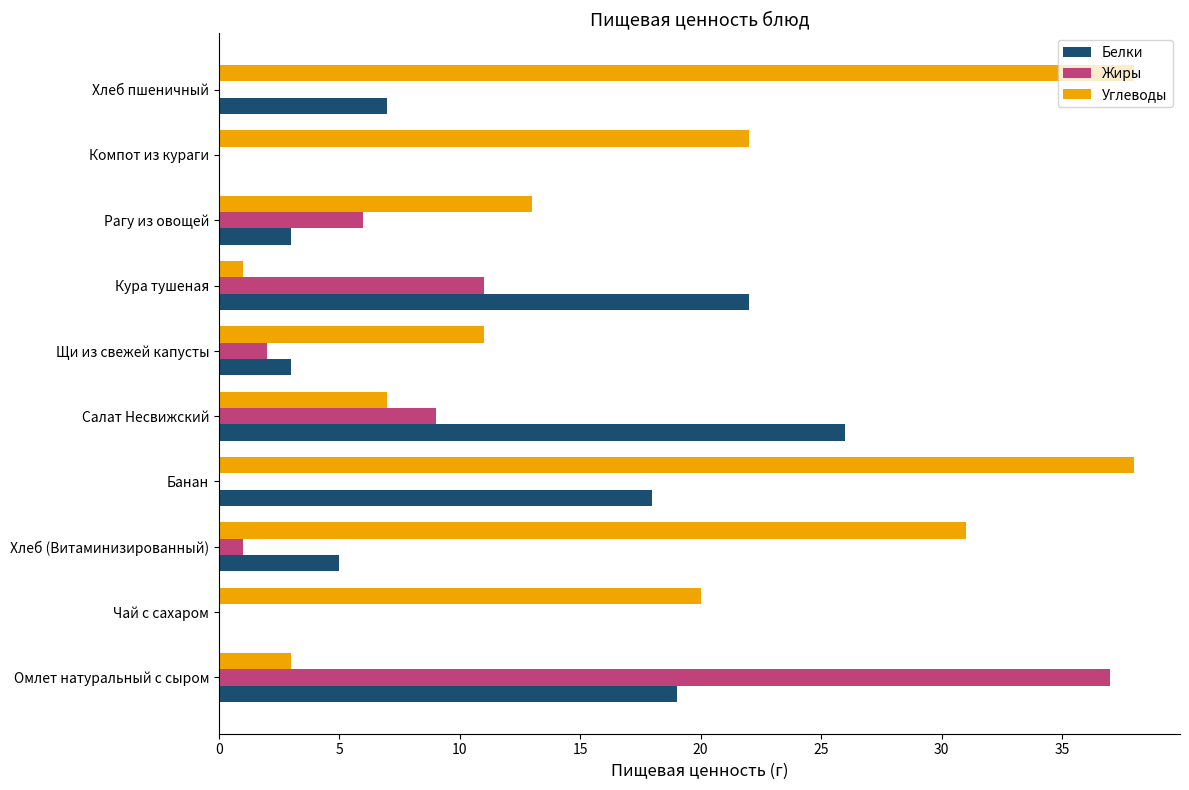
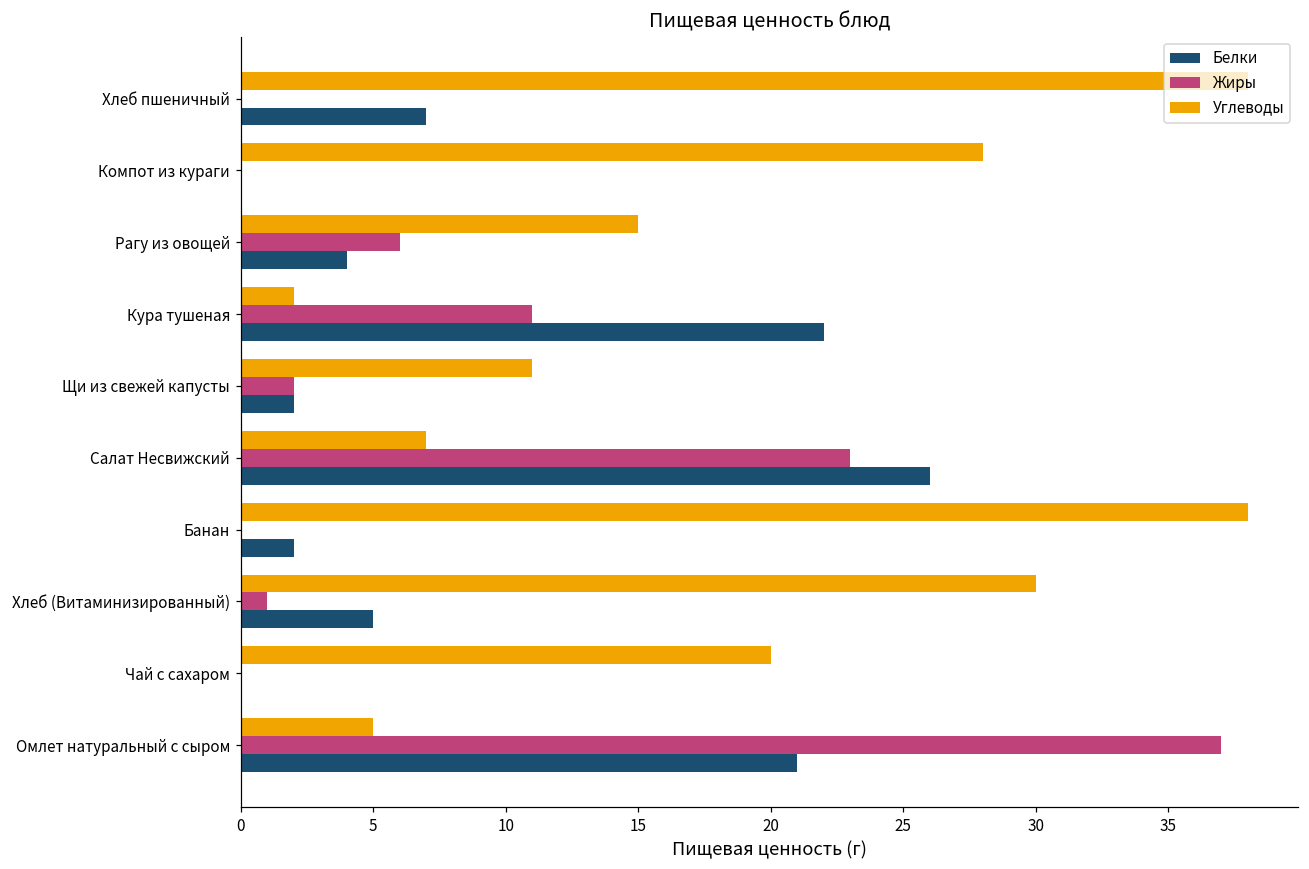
Углеводы, Компот из кураги: 22 -> 28
Углеводы, Рагу из овощей: 13 -> 15
Белки, Рагу из овощей: 3 -> 4
Углеводы, Кура тушеная: 1 -> 2
Белки, Щи из свежей капусты: 3 -> 2
Жиры, Салат Несвижский: 9 -> 23
Белки, Банан: 18 -> 2
Углеводы, Хлеб (Витаминизированный): 31 -> 30
Углеводы, Омлет натуральный с сыром: 3 -> 5
Белки, Омлет натуральный с сыром: 19 -> 21
